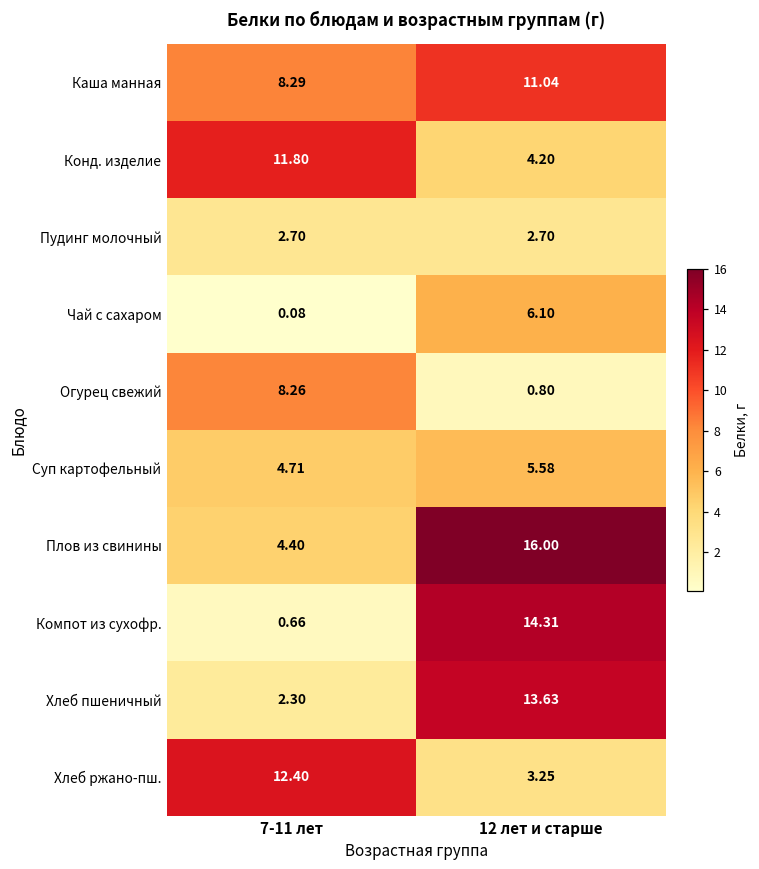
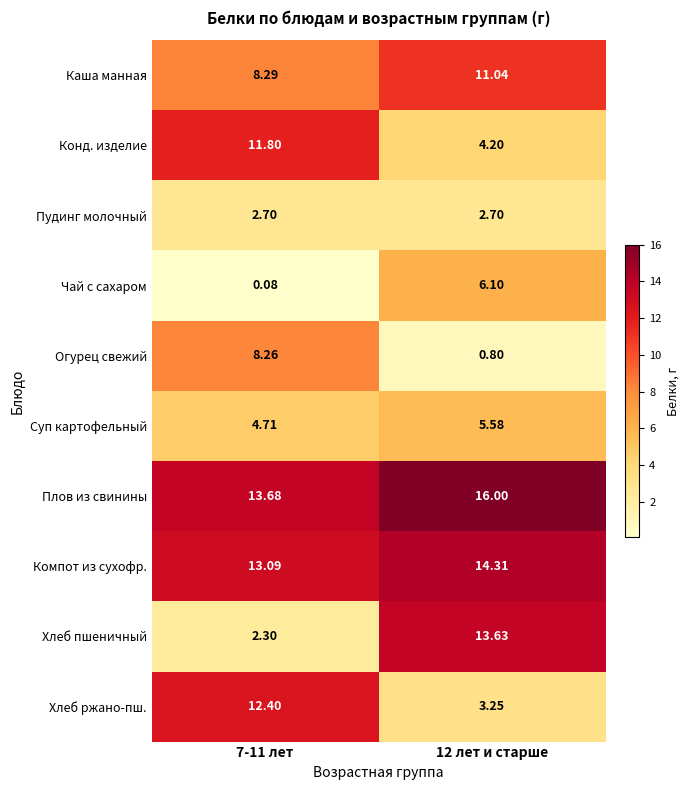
Плов из свинины, 7-11 лет: 4.40 -> 13.68
Компот из сухофр., 7-11 лет: 0.66 -> 13.09
